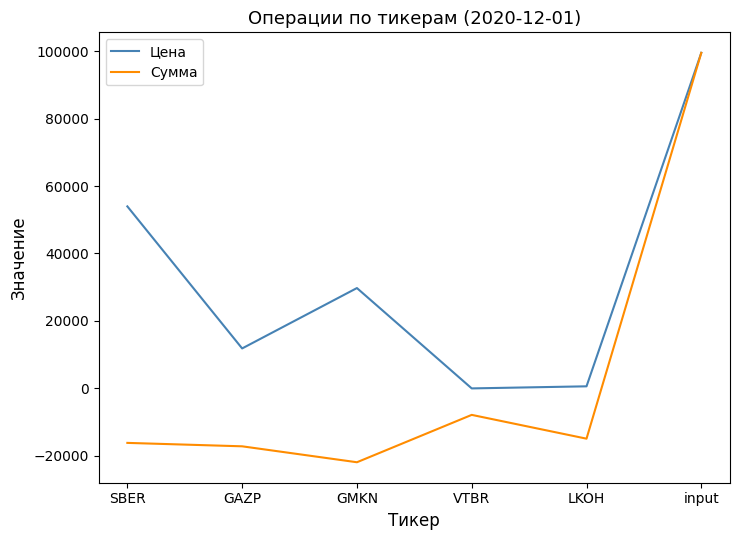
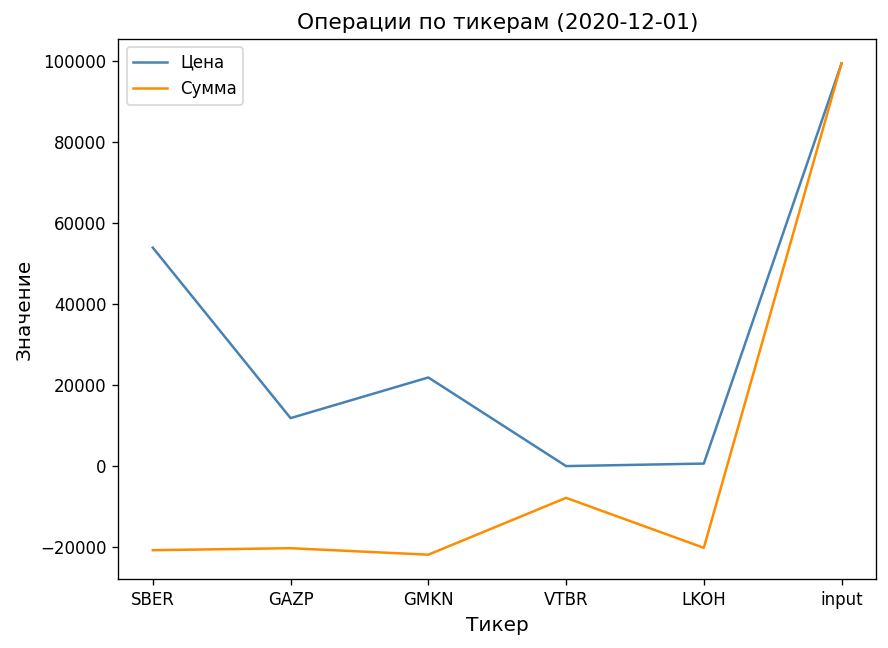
Сумма, SBER: -16000 -> -21000
Сумма, GAZP: -17000 -> -20000
Цена, GMKN: 30000 -> 22000
Сумма, LKOH: -15000 -> -20000
